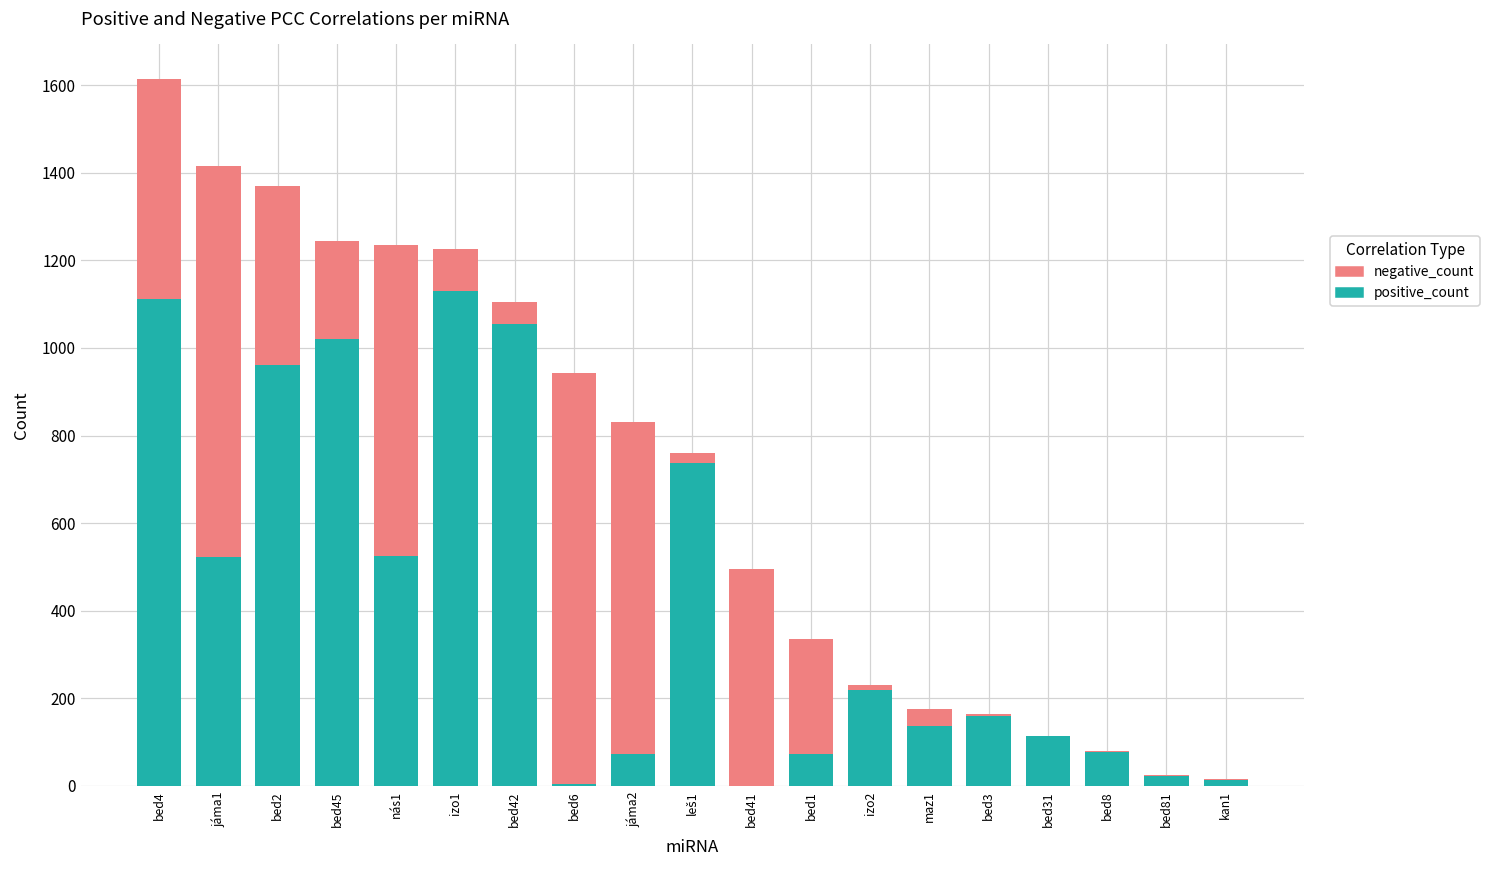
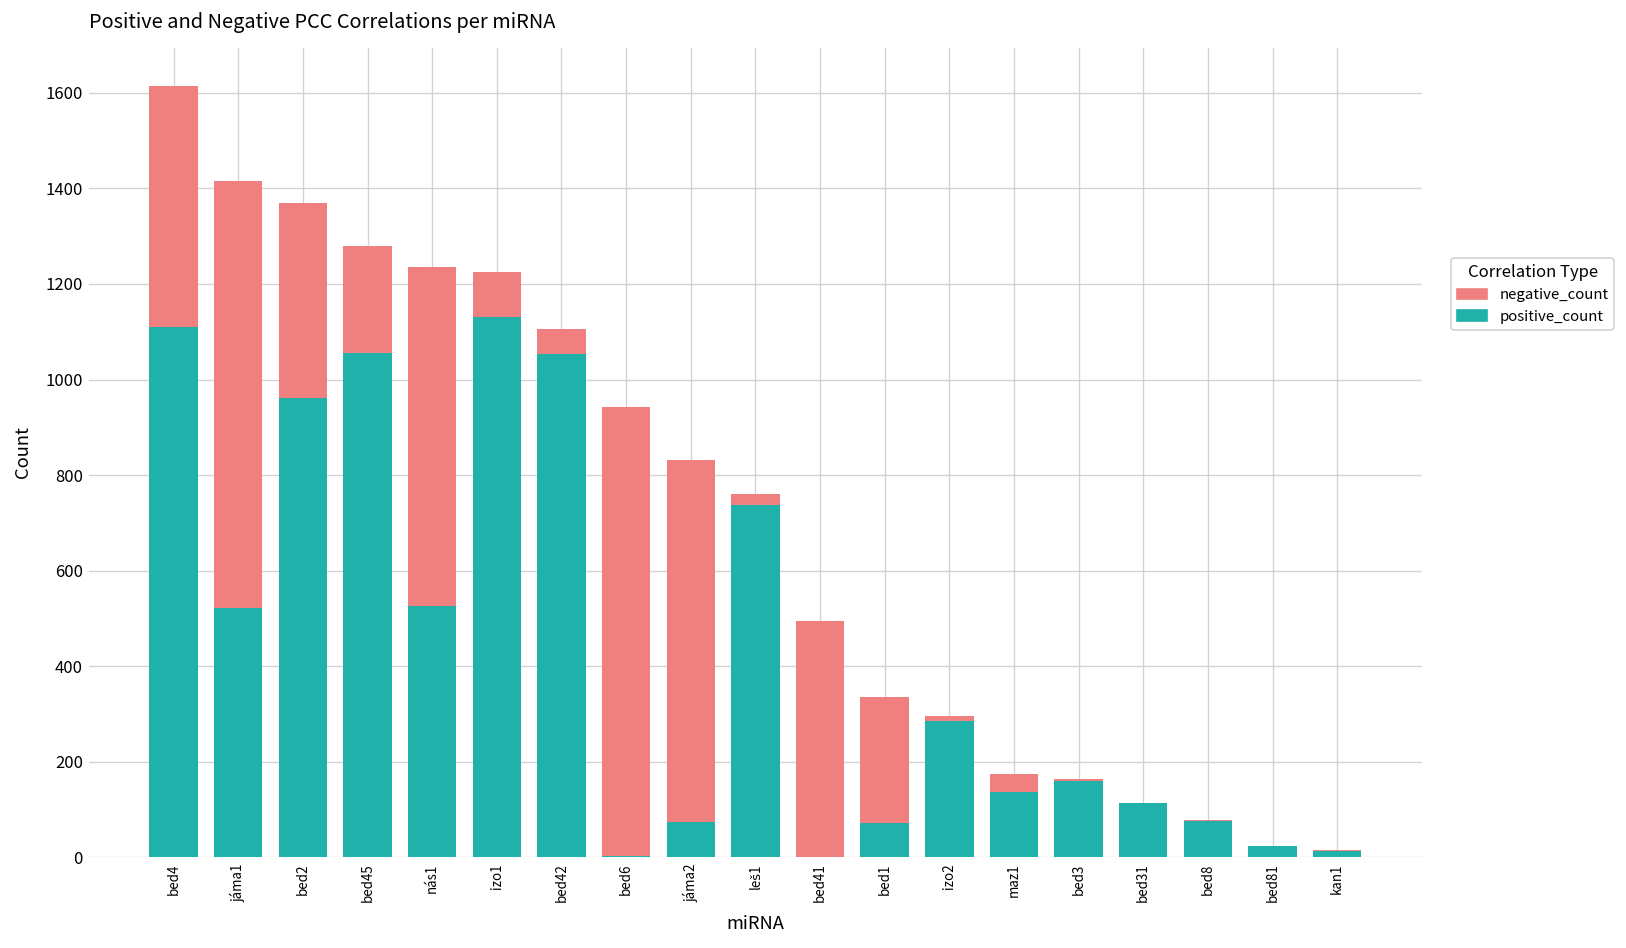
positive_count, bed45: 1020 -> 1060
positive_count, izo2: 220 -> 290
